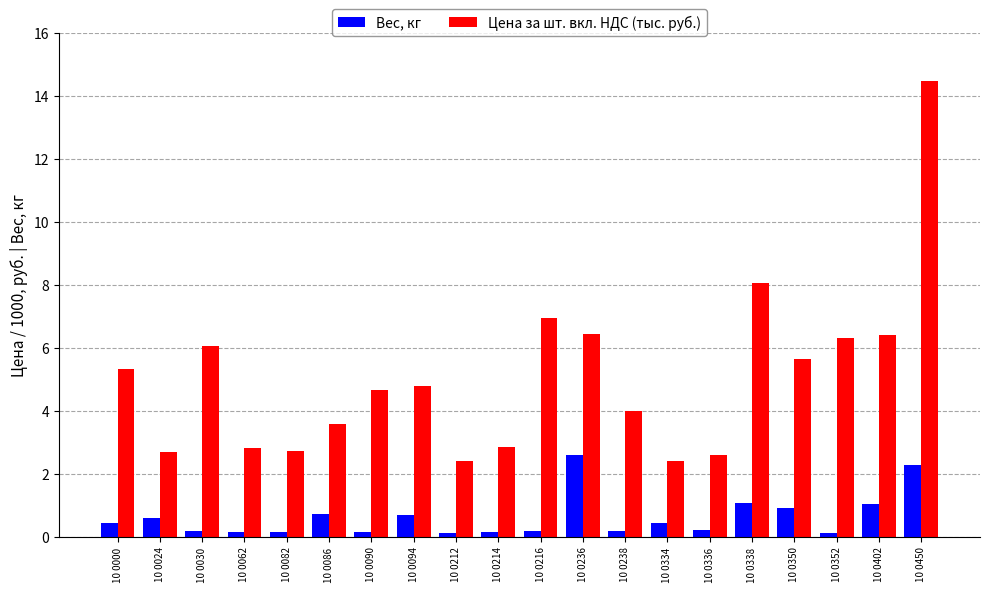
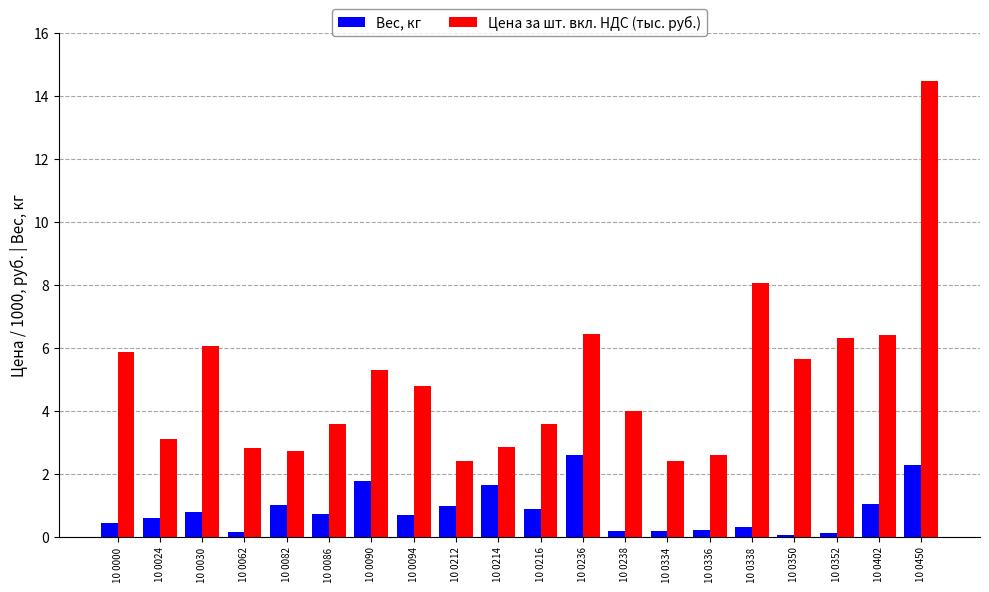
Цена за шт. вкл. НДС (тыс. руб.), 10 0000: 5.3 -> 5.9
Цена за шт. вкл. НДС (тыс. руб.), 10 0024: 2.7 -> 3.1
Вес, кг, 10 0030: 0.2 -> 0.8
Вес, кг, 10 0082: 0.2 -> 1.0
Вес, кг, 10 0090: 0.2 -> 1.8
Цена за шт. вкл. НДС (тыс. руб.), 10 0090: 4.7 -> 5.3
Вес, кг, 10 0212: 0.1 -> 1.0
Вес, кг, 10 0214: 0.2 -> 1.7
Вес, кг, 10 0216: 0.2 -> 0.9
Цена за шт. вкл. НДС (тыс. руб.), 10 0216: 7.0 -> 3.6
Вес, кг, 10 0334: 0.5 -> 0.2
Вес, кг, 10 0338: 1.1 -> 0.3
Вес, кг, 10 0350: 0.9 -> 0.1
